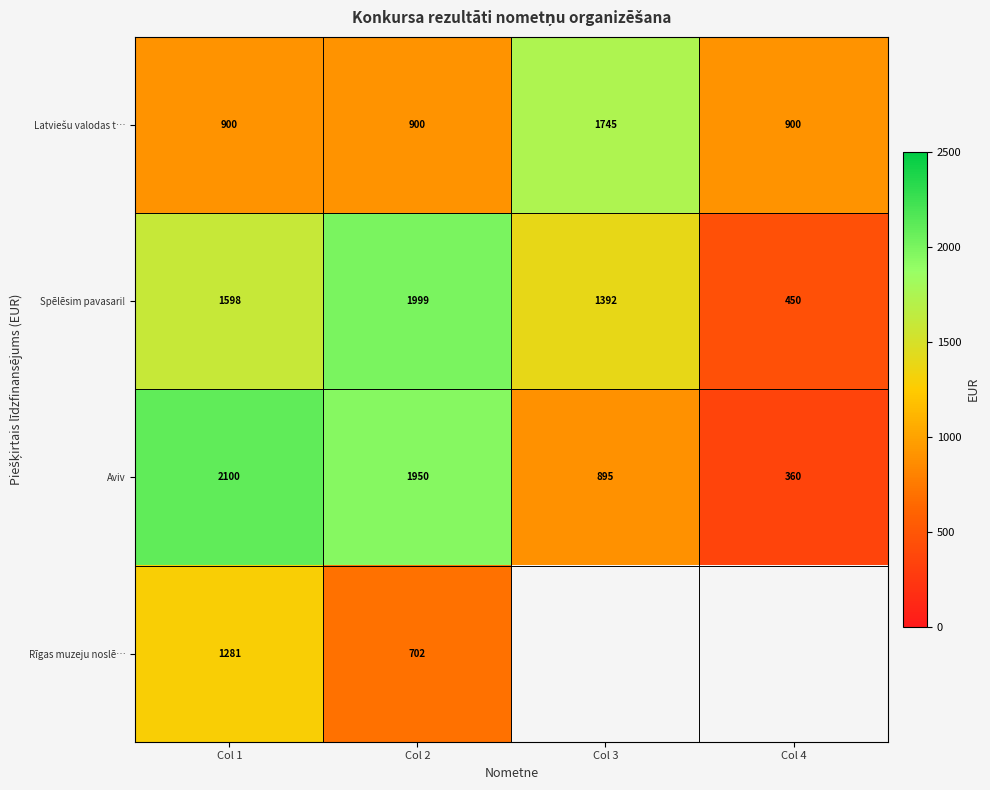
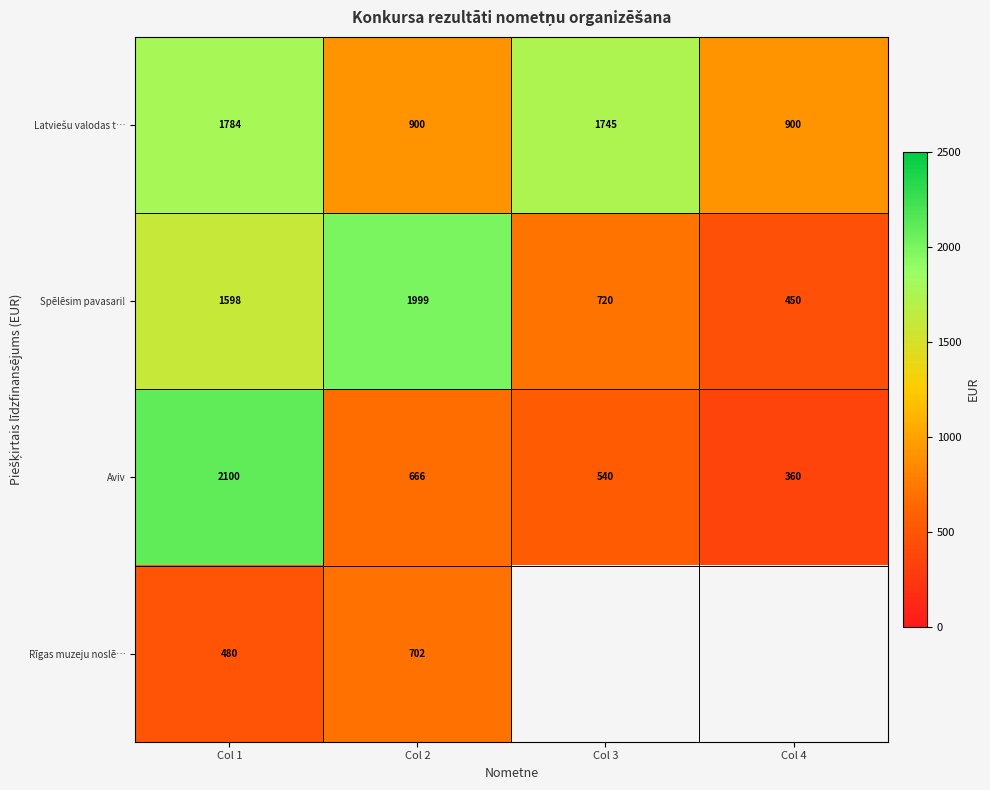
Latviešu valodas t…, Col 1: 900 -> 1784
Spēlēsim pavasari!, Col 3: 1392 -> 720
Aviv, Col 2: 1950 -> 666
Aviv, Col 3: 895 -> 540
Rīgas muzeju noslē…, Col 1: 1281 -> 480
